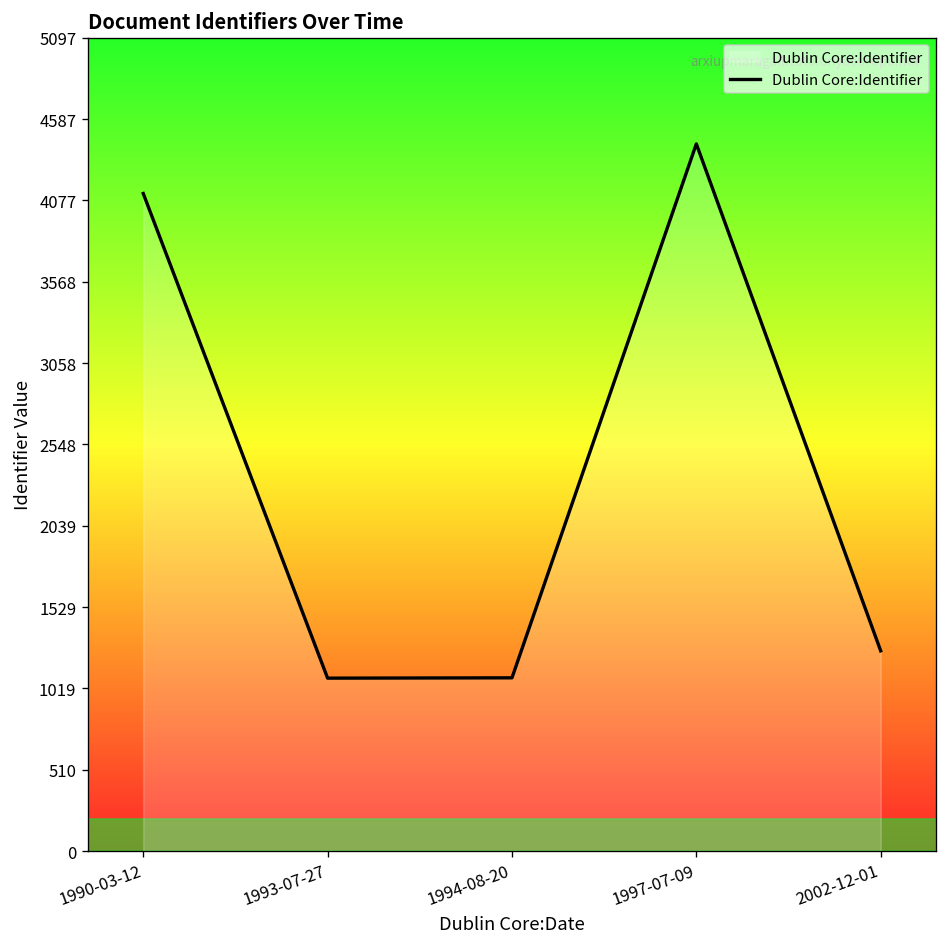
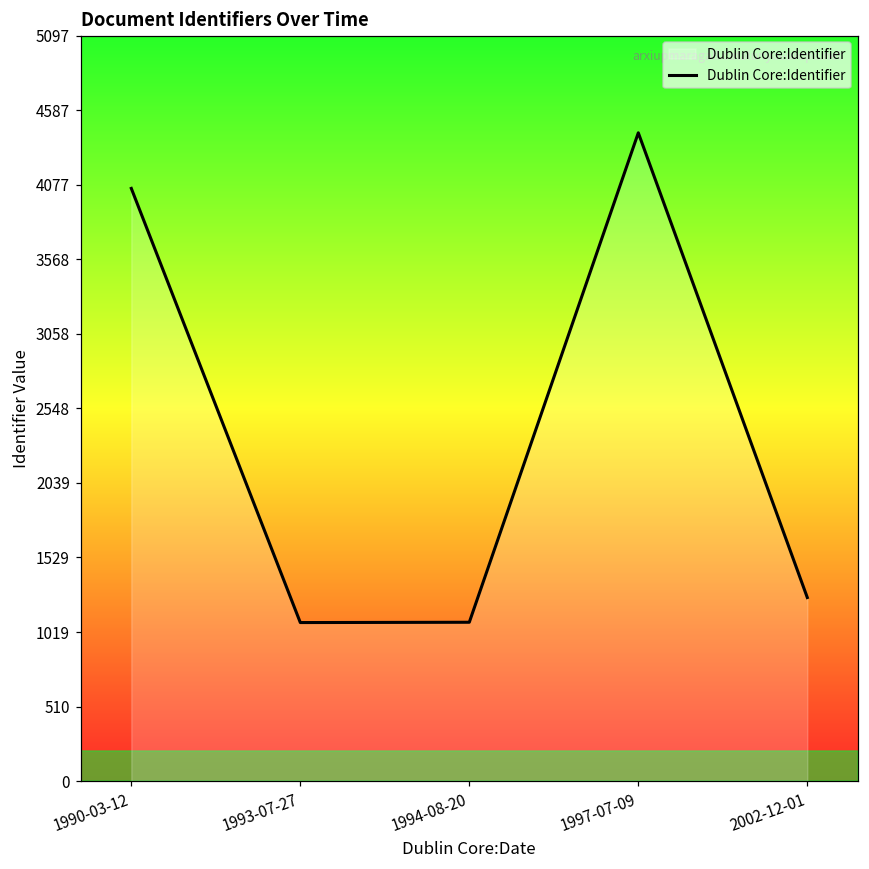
1990-03-12: 4120 -> 4050
